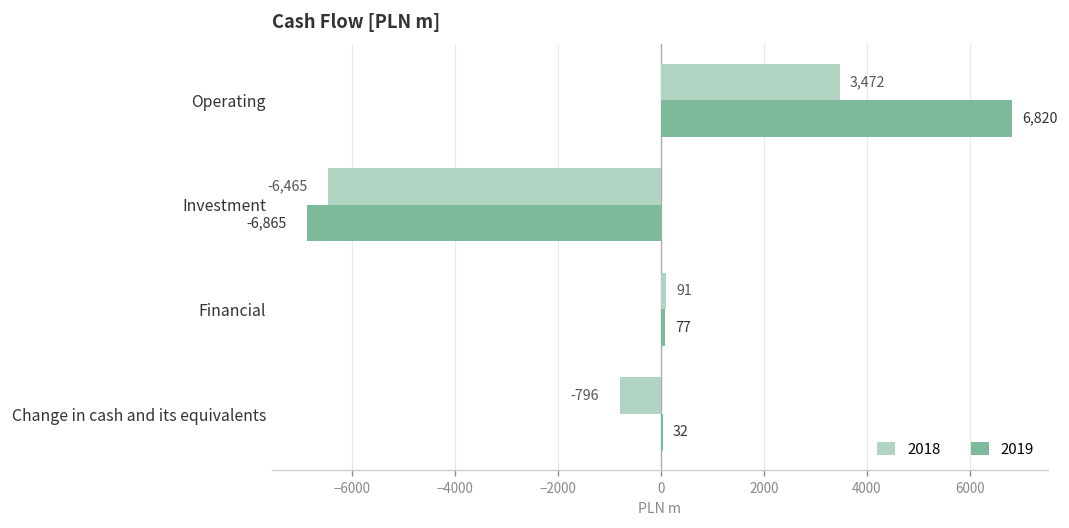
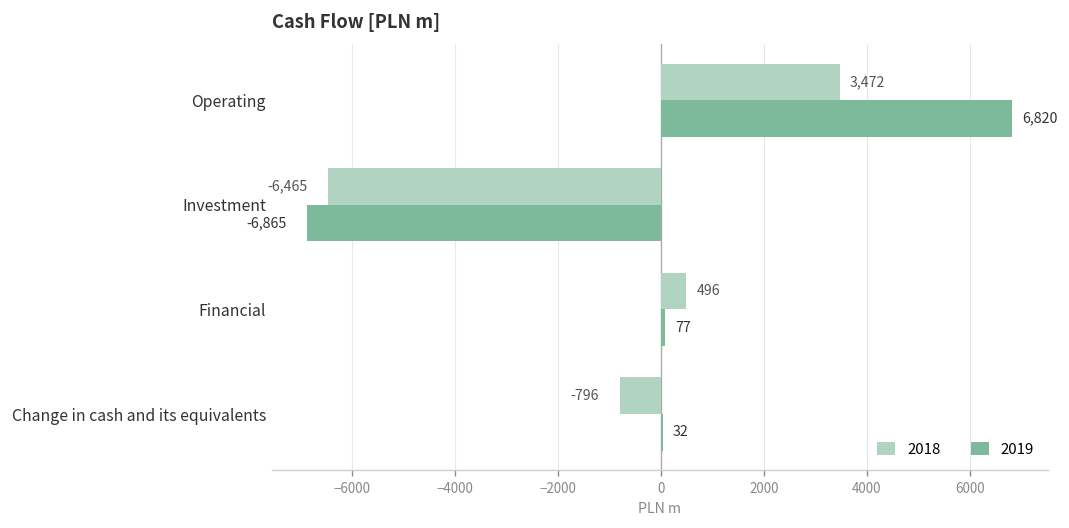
2018, Financial: 91 -> 496
